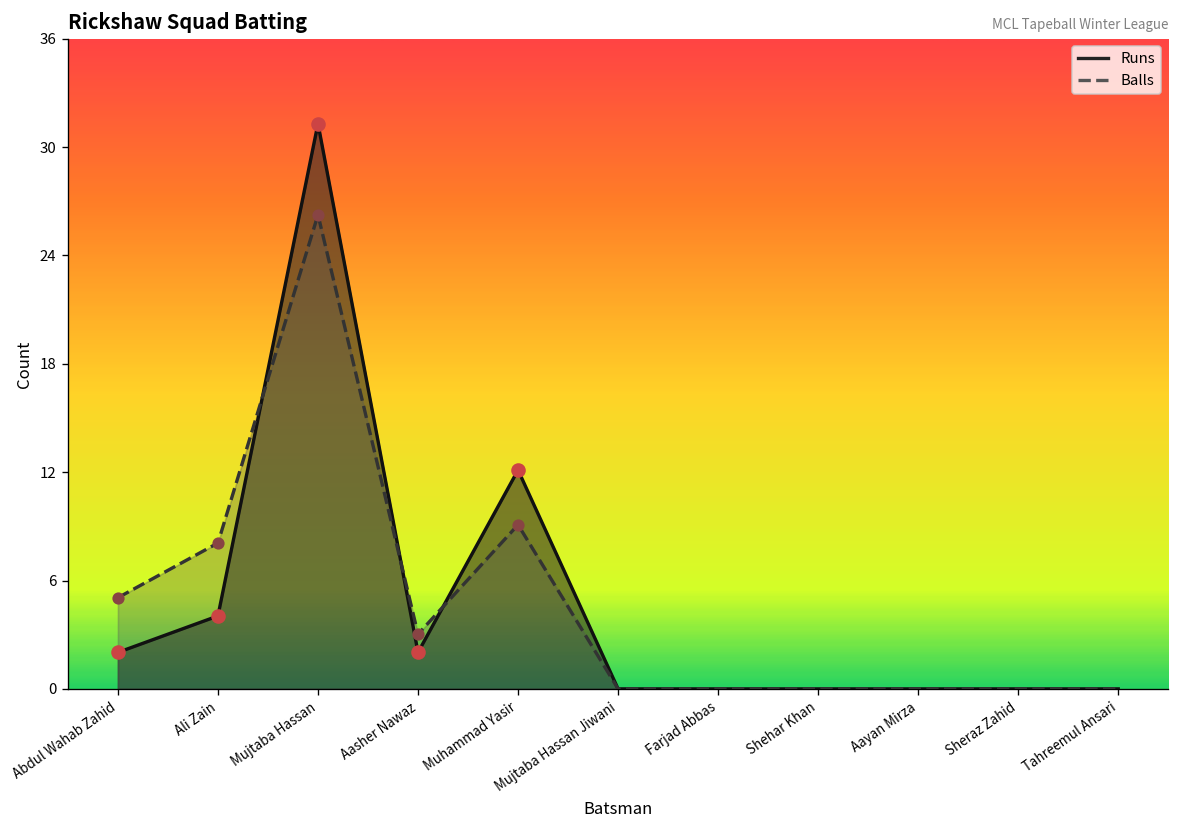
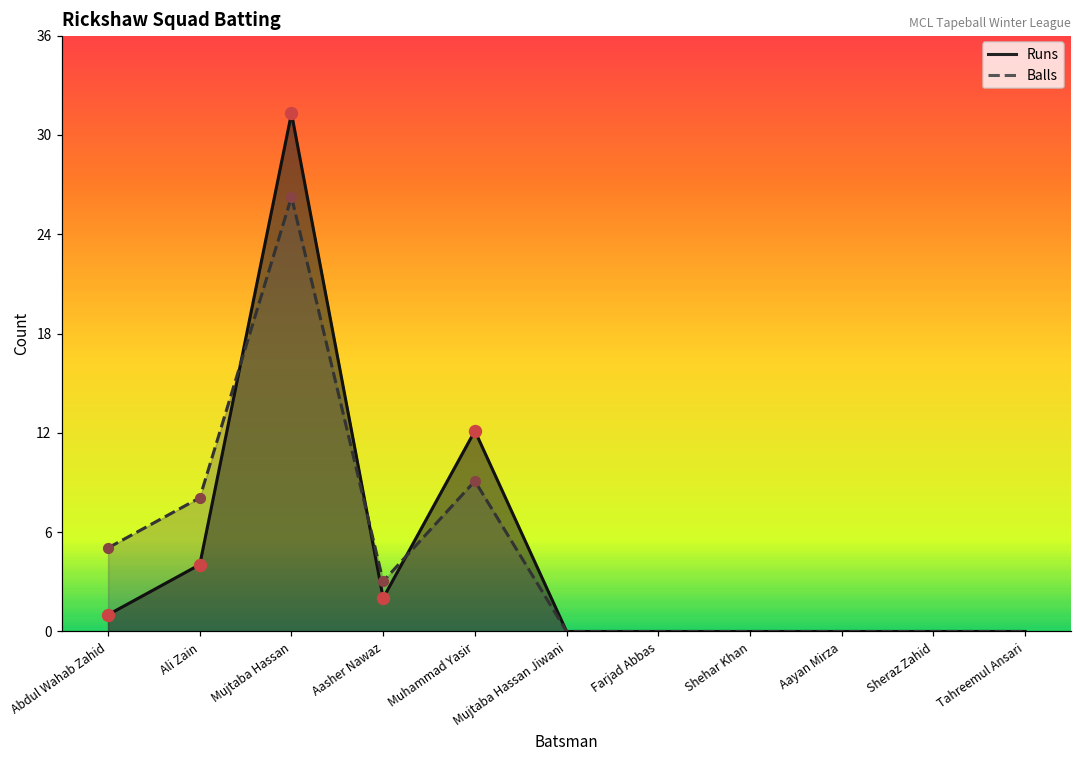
Runs, Abdul Wahab Zahid: 2 -> 1
